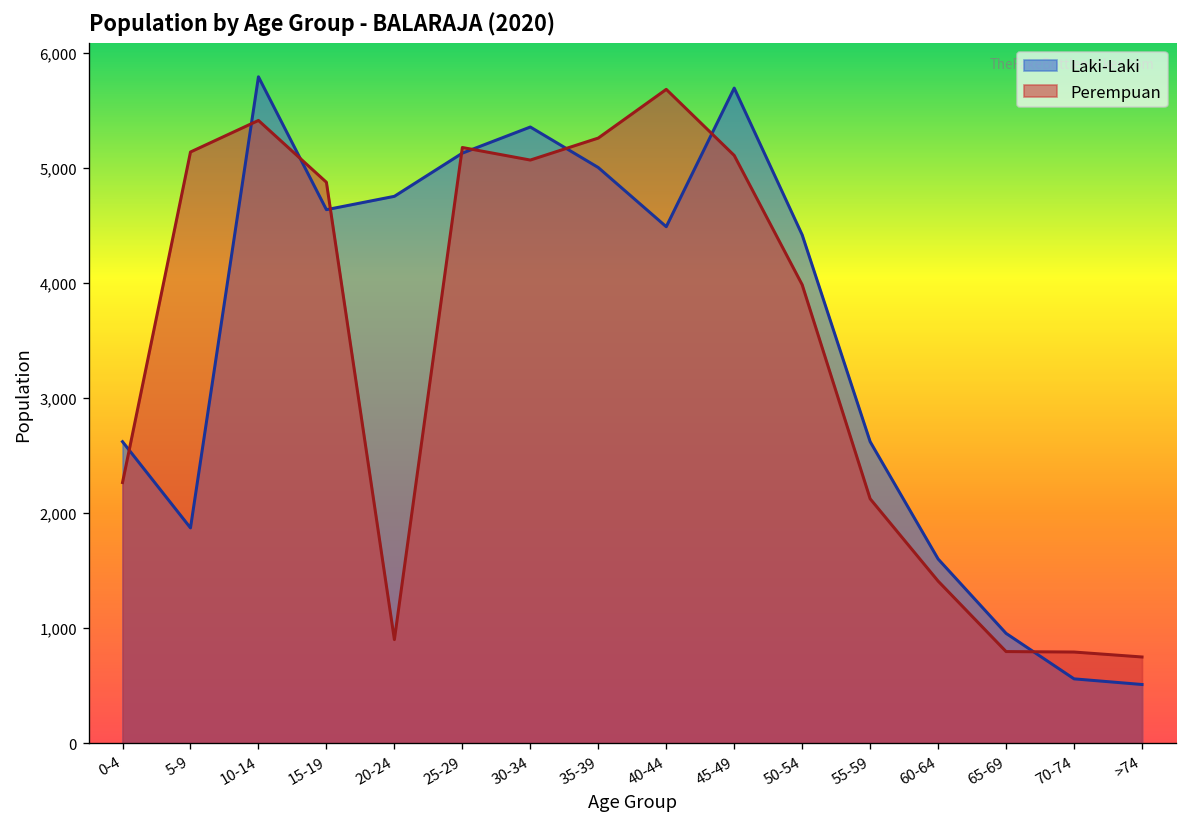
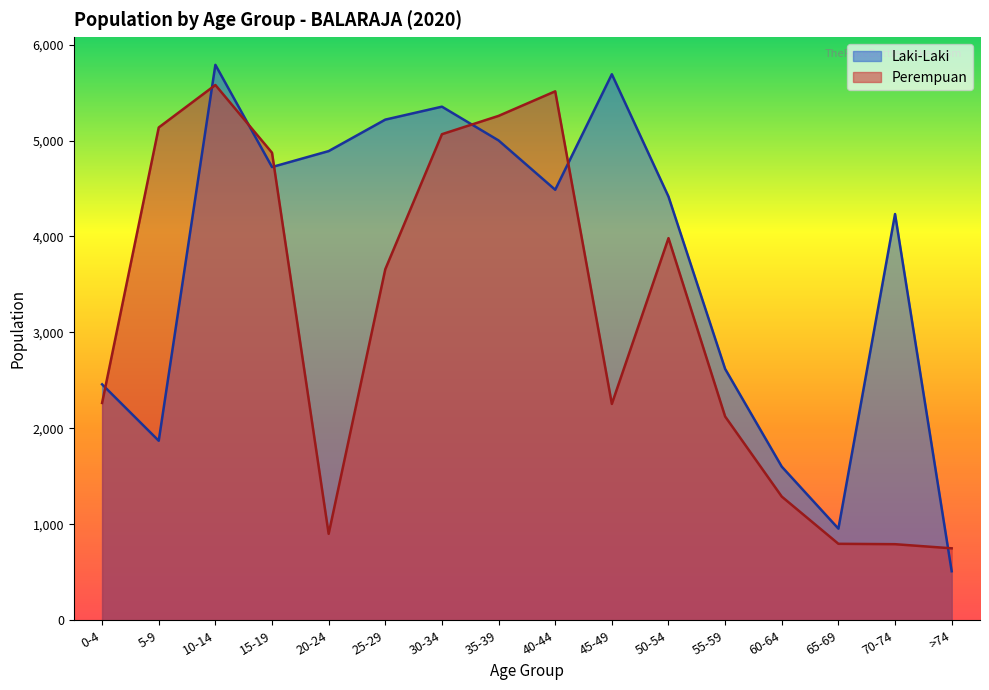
Laki-Laki, 0-4: 2,600 -> 2,500
Perempuan, 10-14: 5,400 -> 5,600
Laki-Laki, 15-19: 4,600 -> 4,700
Laki-Laki, 20-24: 4,800 -> 4,900
Laki-Laki, 25-29: 5,100 -> 5,200
Perempuan, 25-29: 5,200 -> 3,700
Perempuan, 40-44: 5,700 -> 5,500
Perempuan, 45-49: 5,100 -> 2,300
Perempuan, 60-64: 1,400 -> 1,300
Laki-Laki, 70-74: 600 -> 4,200
